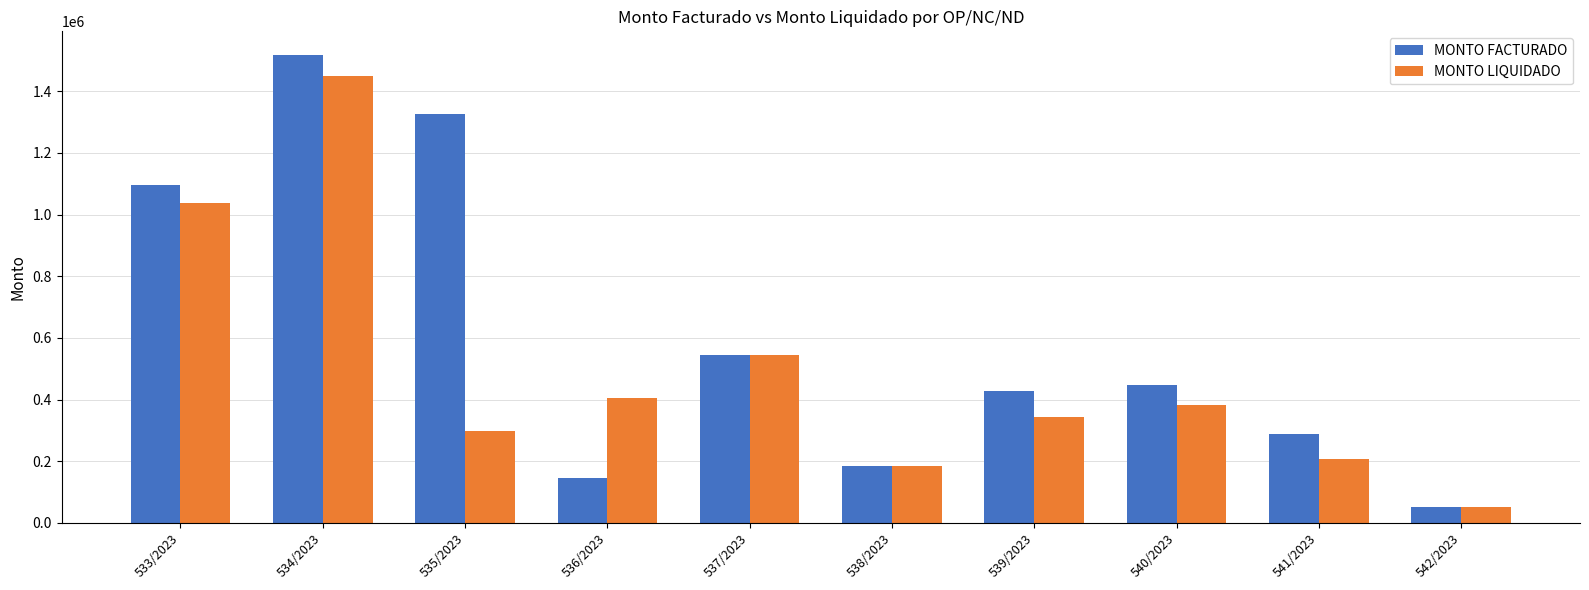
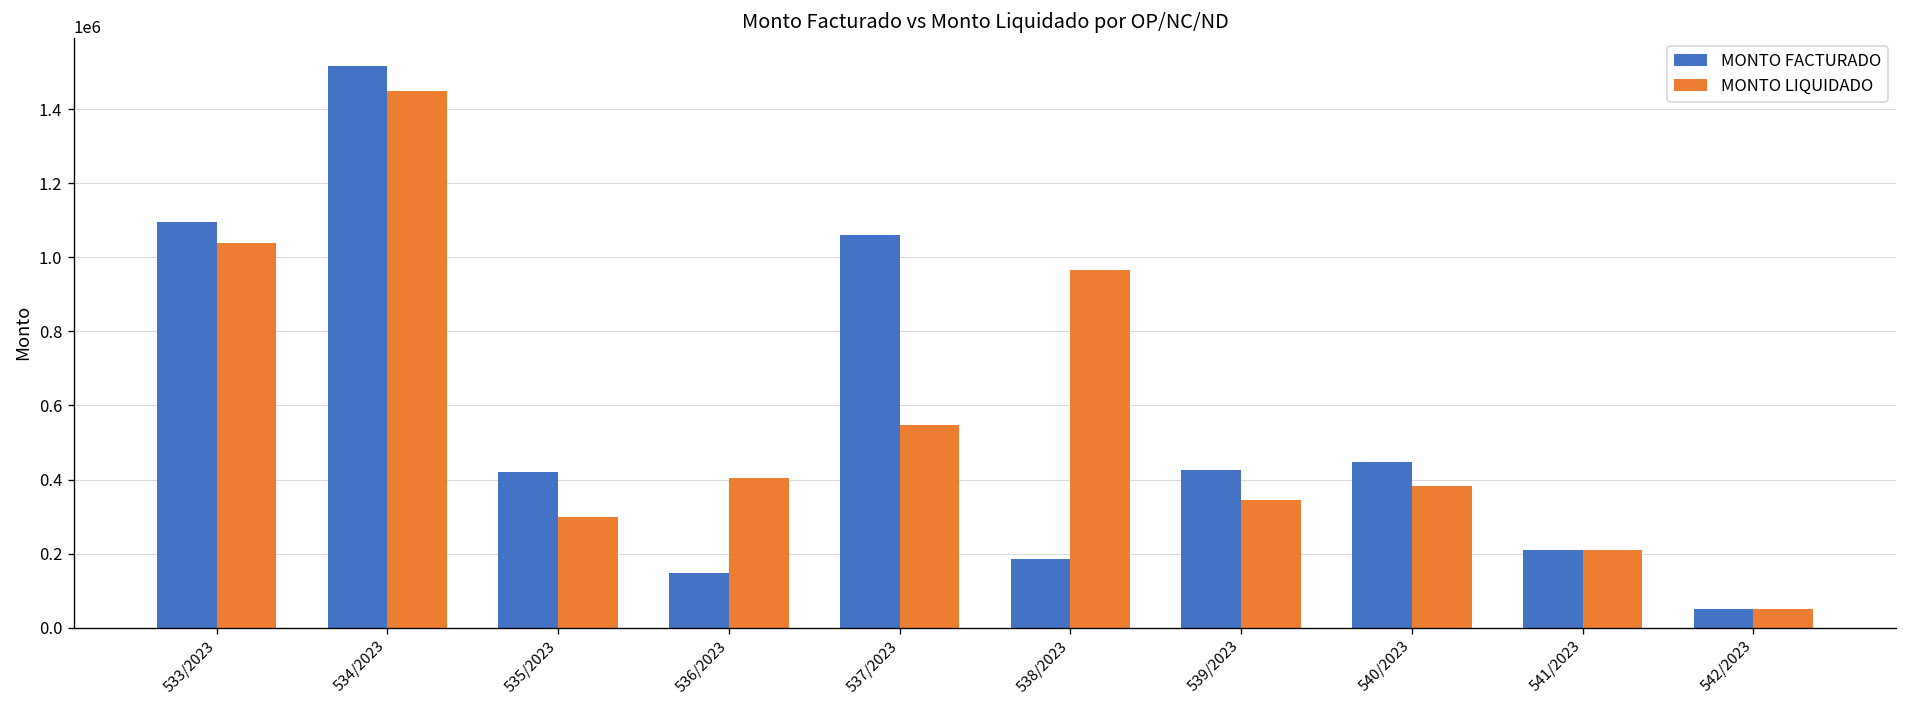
MONTO FACTURADO, 535/2023: 1330000 -> 420000
MONTO FACTURADO, 537/2023: 550000 -> 1060000
MONTO LIQUIDADO, 538/2023: 190000 -> 960000
MONTO FACTURADO, 541/2023: 290000 -> 210000
